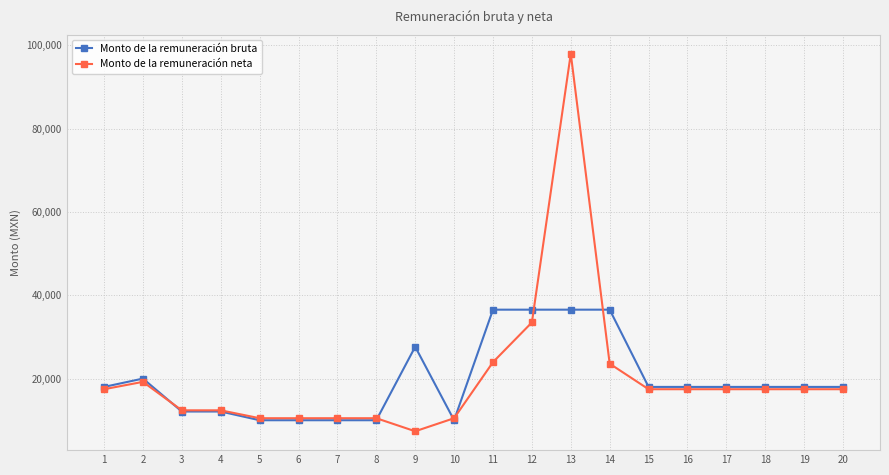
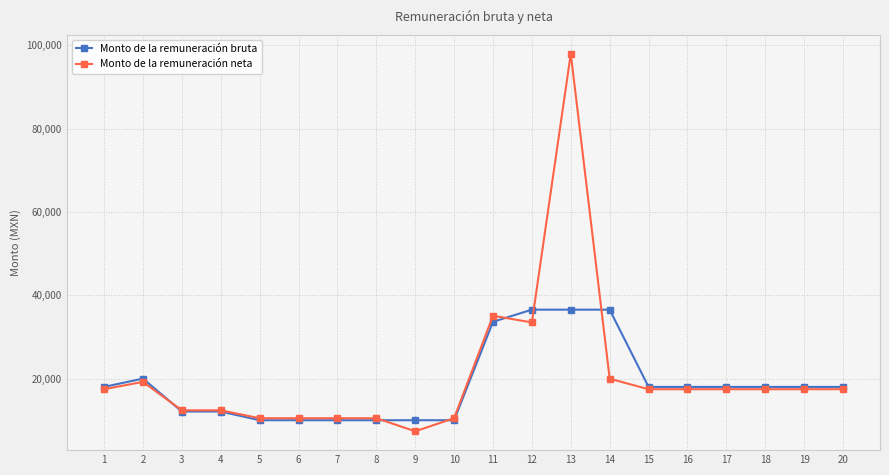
Monto de la remuneración bruta, 9: 28,000 -> 10,000
Monto de la remuneración bruta, 11: 37,000 -> 34,000
Monto de la remuneración neta, 11: 24,000 -> 35,000
Monto de la remuneración neta, 14: 24,000 -> 20,000
